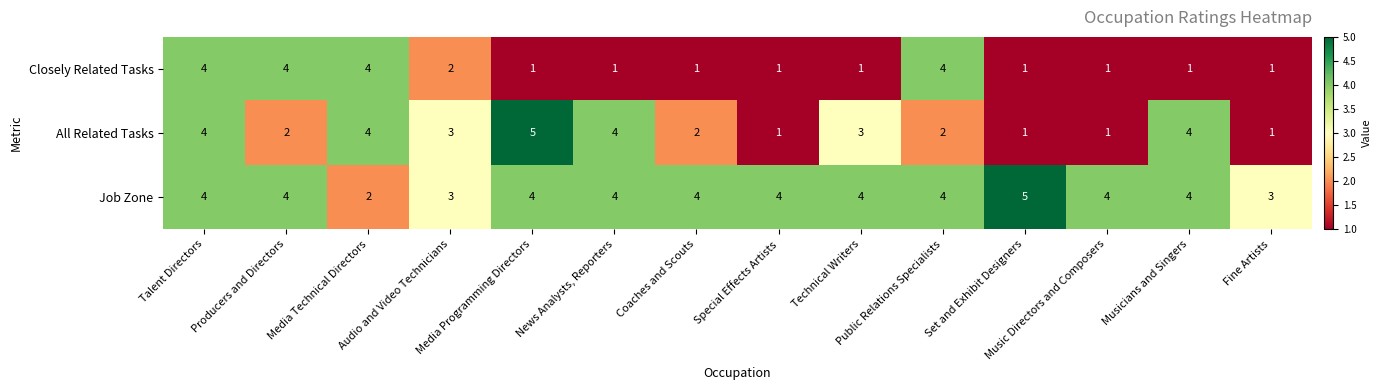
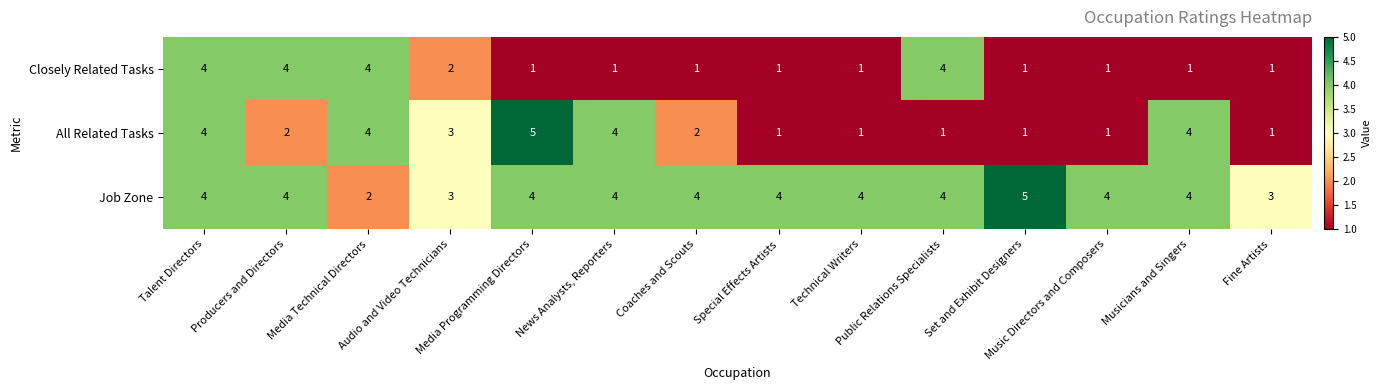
All Related Tasks, Technical Writers: 3 -> 1
All Related Tasks, Public Relations Specialists: 2 -> 1
